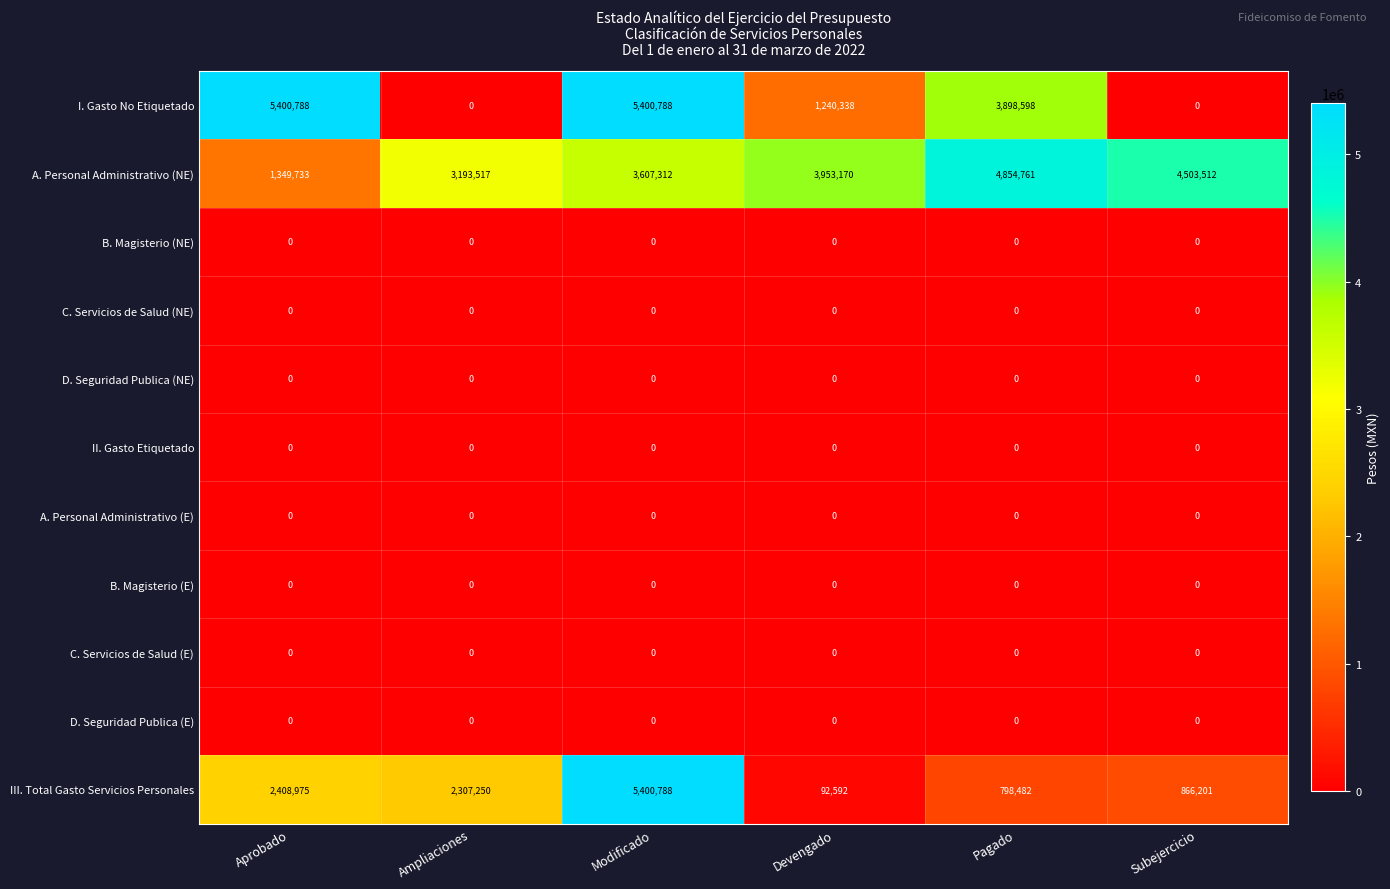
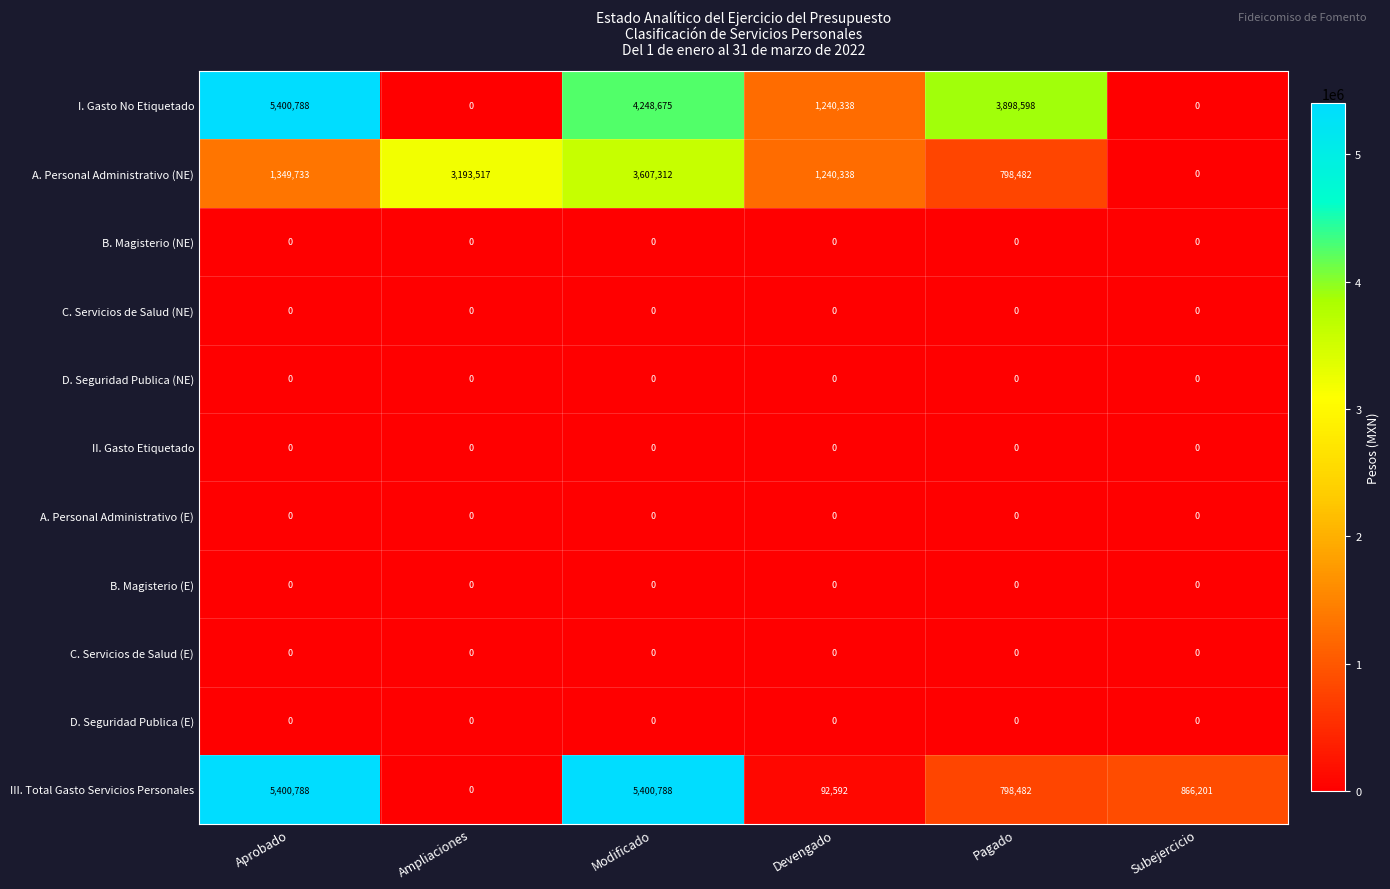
I. Gasto No Etiquetado, Modificado: 5,400,788 -> 4,248,675
A. Personal Administrativo (NE), Devengado: 3,953,170 -> 1,240,338
A. Personal Administrativo (NE), Pagado: 4,854,761 -> 798,482
A. Personal Administrativo (NE), Subejercicio: 4,503,512 -> 0
III. Total Gasto Servicios Personales, Aprobado: 2,408,975 -> 5,400,788
III. Total Gasto Servicios Personales, Ampliaciones: 2,307,250 -> 0
